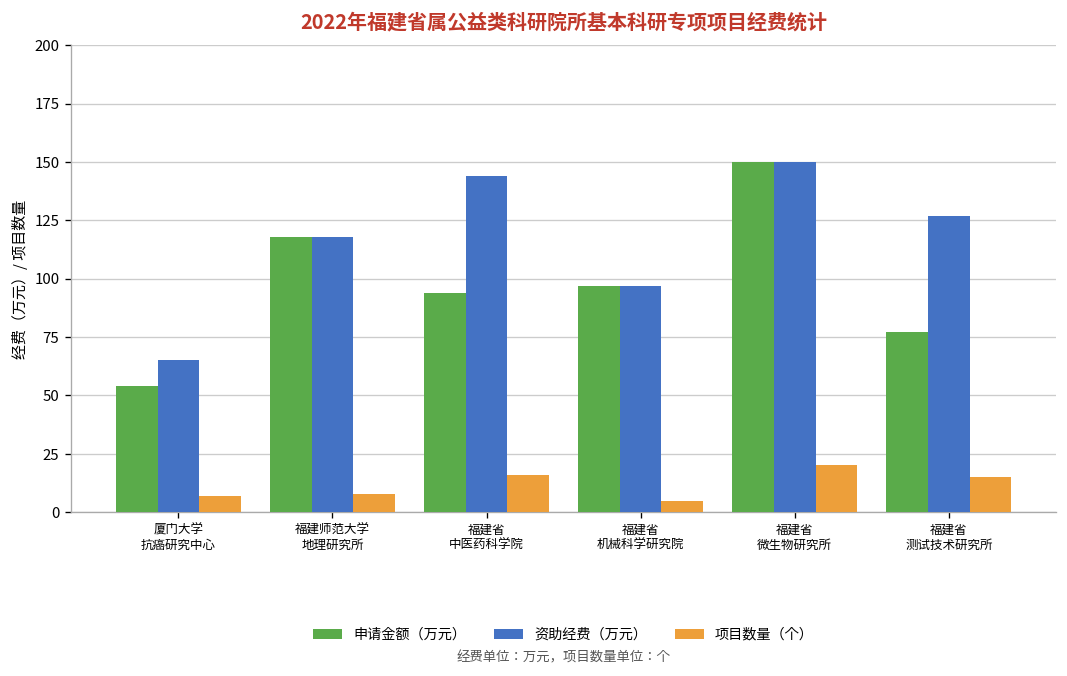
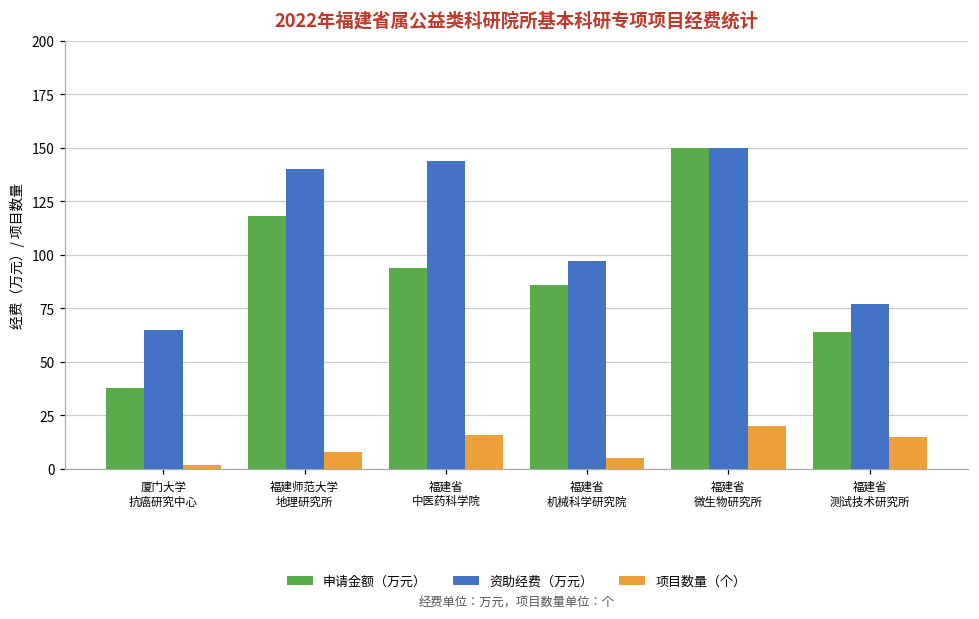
申请金额（万元）, 厦门大学 抗癌研究中心: 54 -> 38
项目数量（个）, 厦门大学 抗癌研究中心: 7 -> 2
资助经费（万元）, 福建师范大学 地理研究所: 118 -> 140
申请金额（万元）, 福建省 机械科学研究院: 97 -> 86
申请金额（万元）, 福建省 测试技术研究所: 77 -> 64
资助经费（万元）, 福建省 测试技术研究所: 127 -> 77
